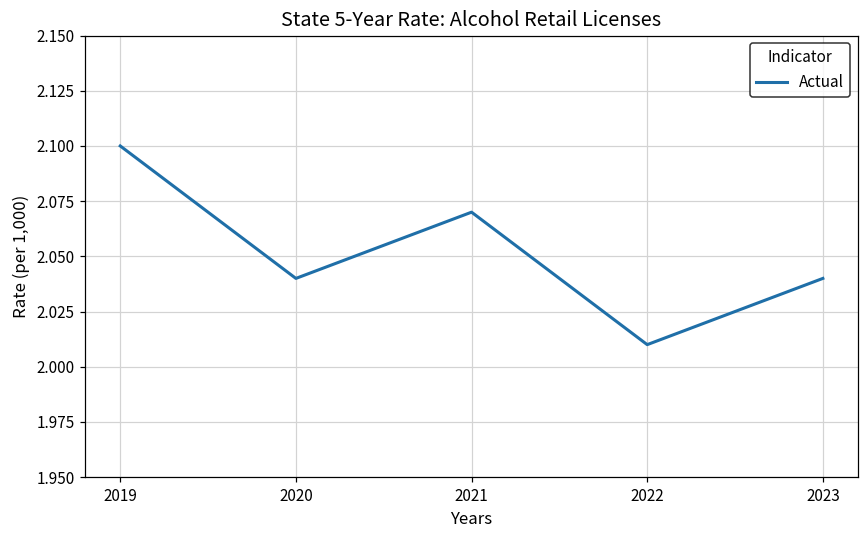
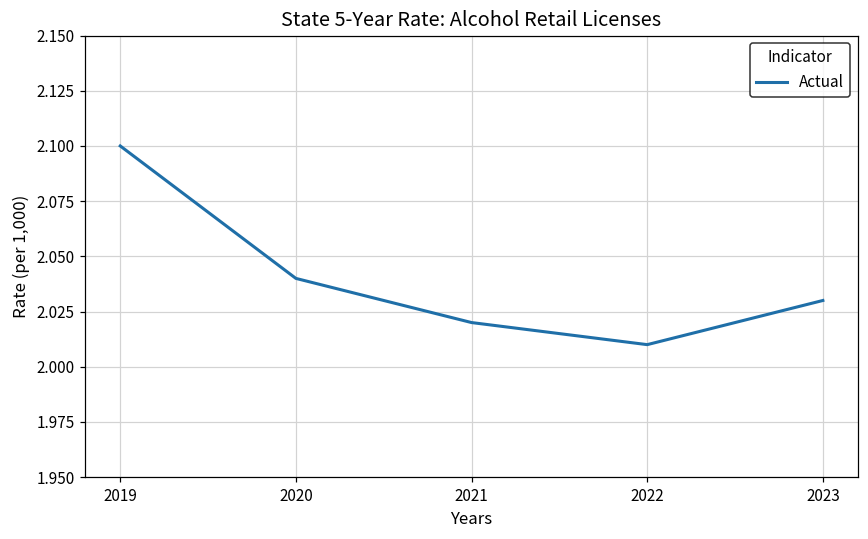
2021: 2.07 -> 2.02
2023: 2.04 -> 2.03
